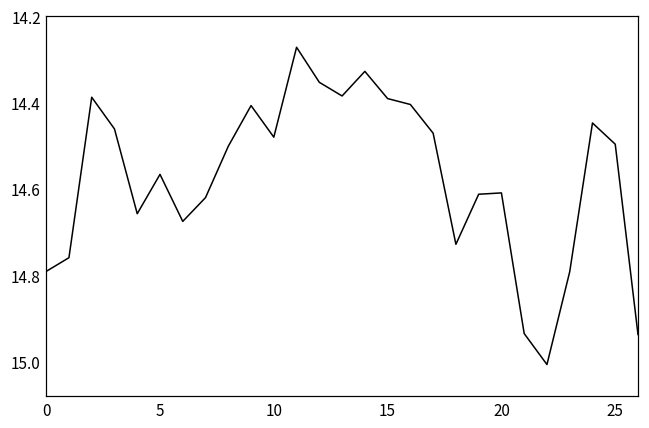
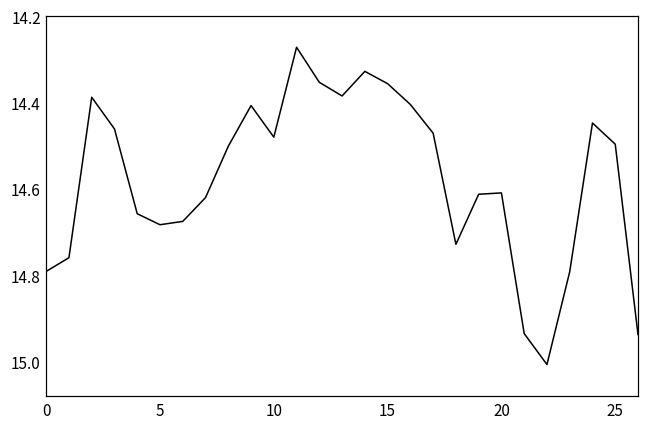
5: 14.57 -> 14.68
15: 14.39 -> 14.36
